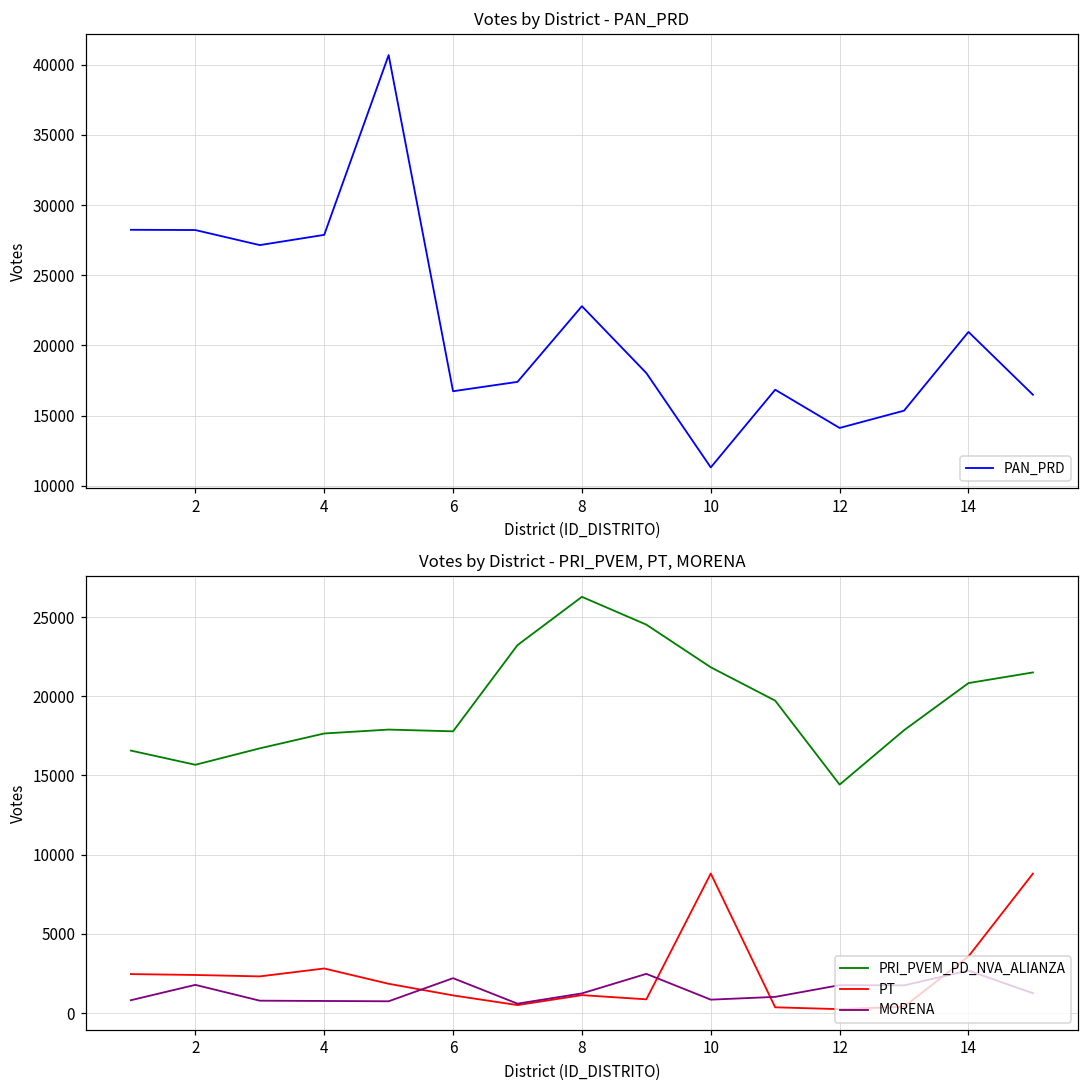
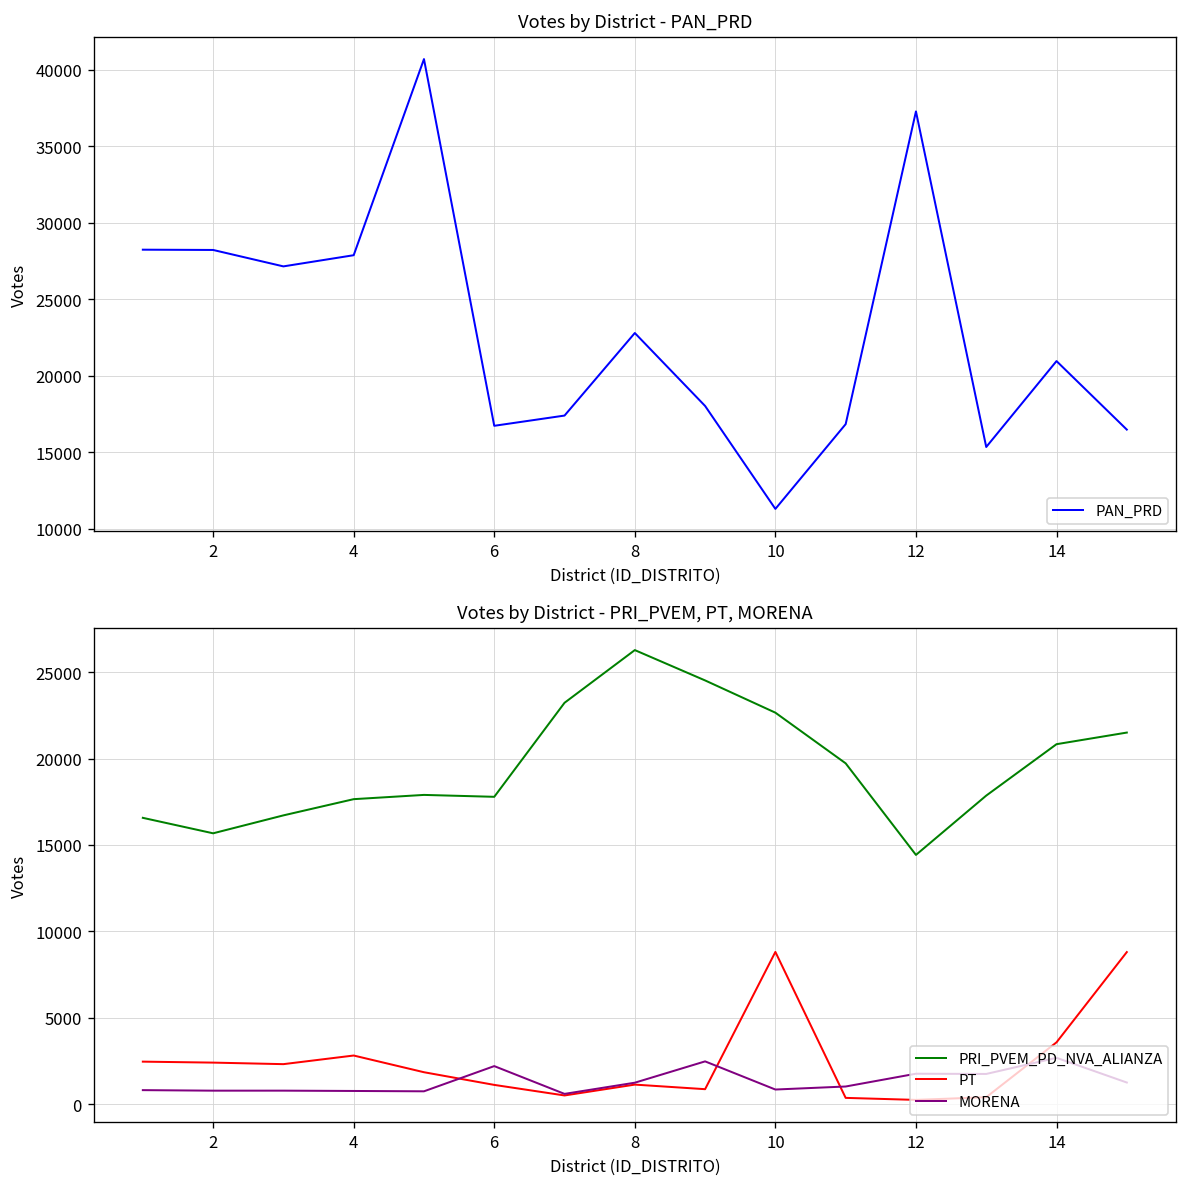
Votes by District - PAN_PRD, 12: 14100 -> 37300
Votes by District - PRI_PVEM, PT, MORENA, MORENA, 2: 1800 -> 800
Votes by District - PRI_PVEM, PT, MORENA, PRI_PVEM_PD_NVA_ALIANZA, 10: 21800 -> 22700
